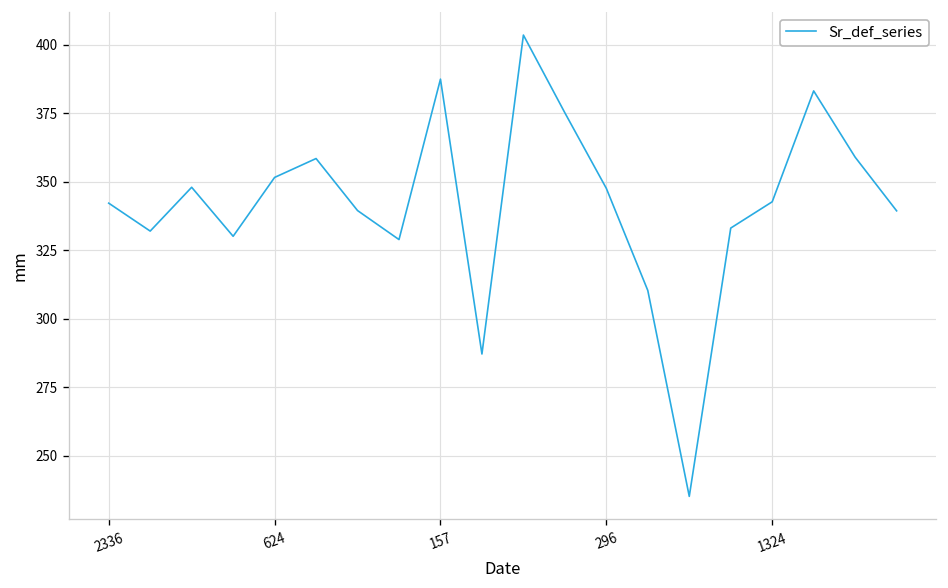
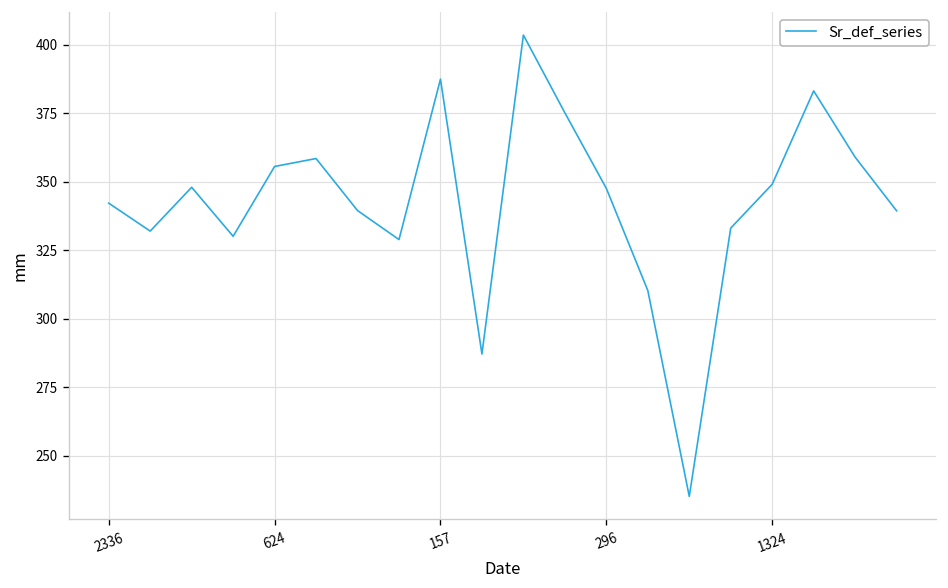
624: 352 -> 356
1324: 343 -> 349
